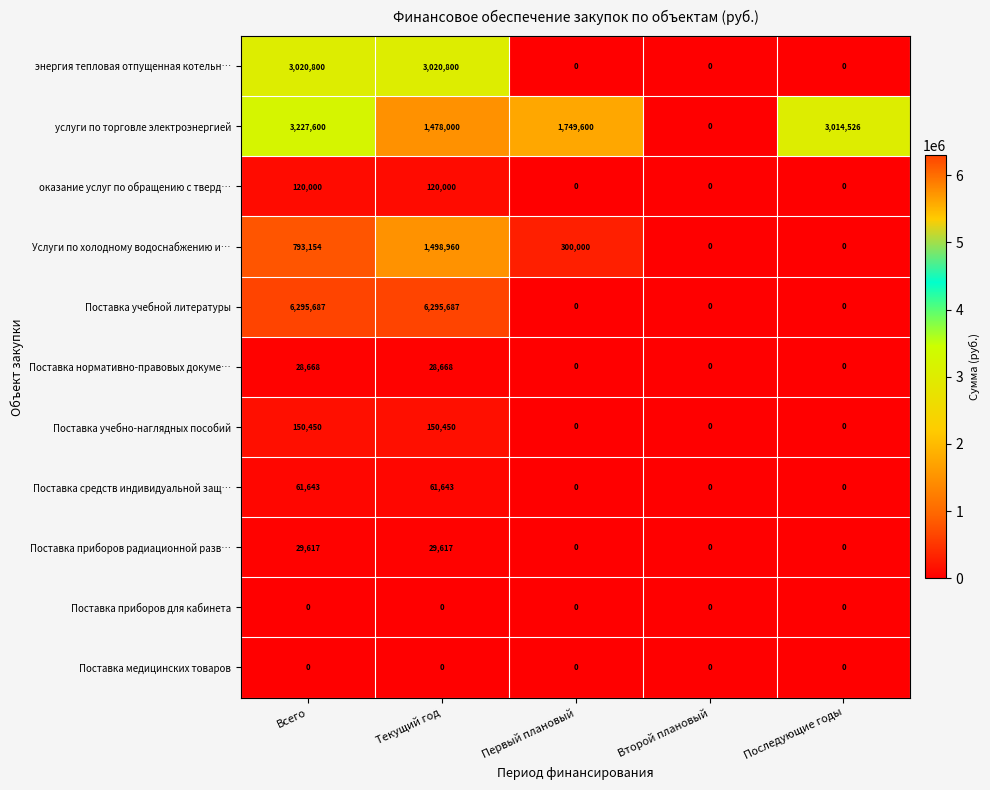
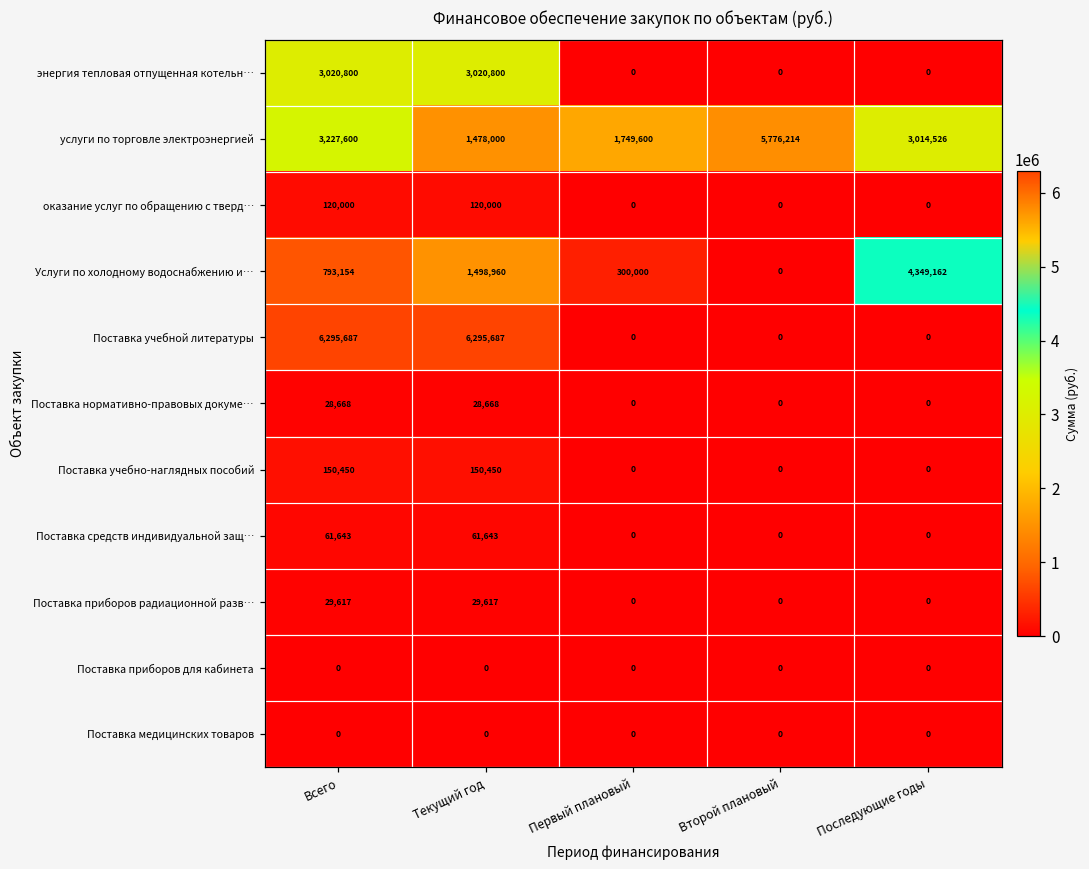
услуги по торговле электроэнергией, Второй плановый: 0 -> 5,776,214
Услуги по холодному водоснабжению и…, Последующие годы: 0 -> 4,349,162
